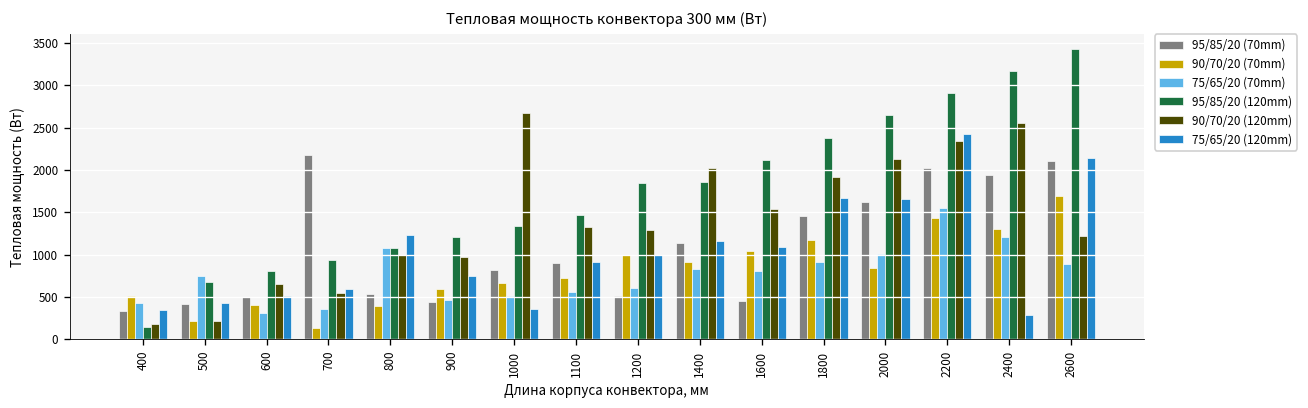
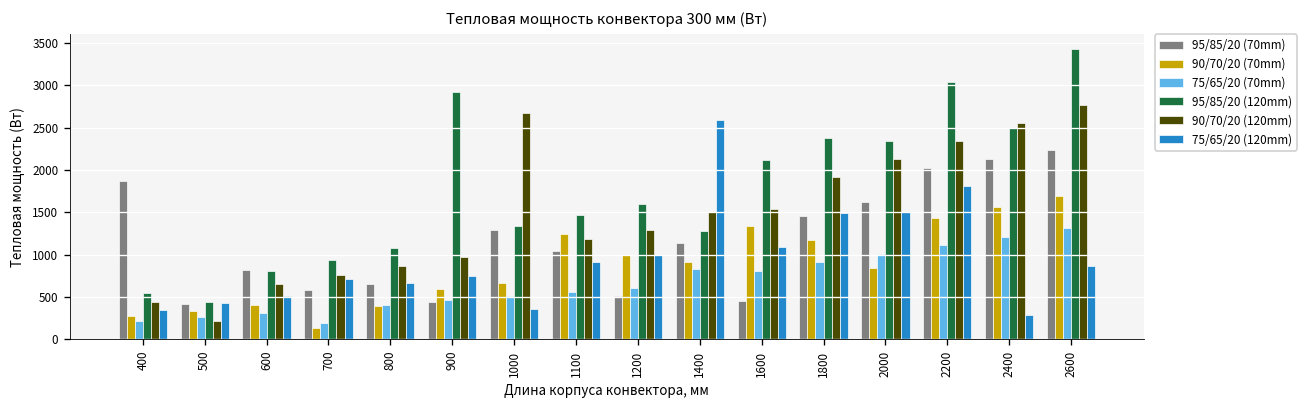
95/85/20 (70mm), 400: 300 -> 1900
90/70/20 (70mm), 400: 500 -> 300
75/65/20 (70mm), 400: 400 -> 200
95/85/20 (120mm), 400: 100 -> 500
90/70/20 (120mm), 400: 200 -> 400
90/70/20 (70mm), 500: 200 -> 300
75/65/20 (70mm), 500: 700 -> 300
95/85/20 (120mm), 500: 700 -> 400
95/85/20 (70mm), 600: 500 -> 800
95/85/20 (70mm), 700: 2200 -> 600
75/65/20 (70mm), 700: 400 -> 200
90/70/20 (120mm), 700: 600 -> 800
75/65/20 (120mm), 700: 600 -> 700
95/85/20 (70mm), 800: 500 -> 700
75/65/20 (70mm), 800: 1100 -> 400
90/70/20 (120mm), 800: 1000 -> 900
75/65/20 (120mm), 800: 1200 -> 700
95/85/20 (120mm), 900: 1200 -> 2900
95/85/20 (70mm), 1000: 800 -> 1300
95/85/20 (70mm), 1100: 900 -> 1000
90/70/20 (70mm), 1100: 700 -> 1200
90/70/20 (120mm), 1100: 1300 -> 1200
95/85/20 (120mm), 1200: 1800 -> 1600
95/85/20 (120mm), 1400: 1900 -> 1300
90/70/20 (120mm), 1400: 2000 -> 1500
75/65/20 (120mm), 1400: 1200 -> 2600
90/70/20 (70mm), 1600: 1000 -> 1300
75/65/20 (120mm), 1800: 1700 -> 1500
95/85/20 (120mm), 2000: 2600 -> 2300
75/65/20 (120mm), 2000: 1700 -> 1500
75/65/20 (70mm), 2200: 1600 -> 1100
95/85/20 (120mm), 2200: 2900 -> 3000
75/65/20 (120mm), 2200: 2400 -> 1800
95/85/20 (70mm), 2400: 1900 -> 2100
90/70/20 (70mm), 2400: 1300 -> 1600
95/85/20 (120mm), 2400: 3200 -> 2500
95/85/20 (70mm), 2600: 2100 -> 2200
75/65/20 (70mm), 2600: 900 -> 1300
90/70/20 (120mm), 2600: 1200 -> 2800
75/65/20 (120mm), 2600: 2100 -> 900
